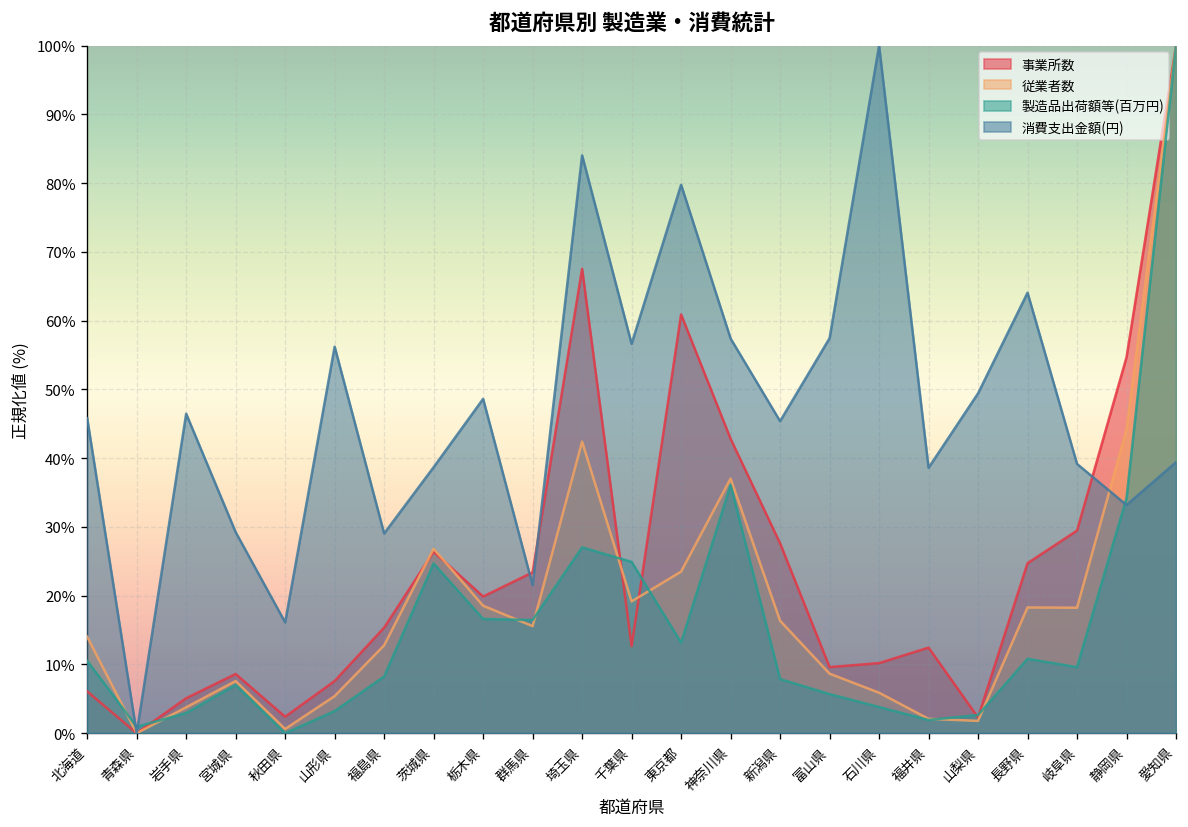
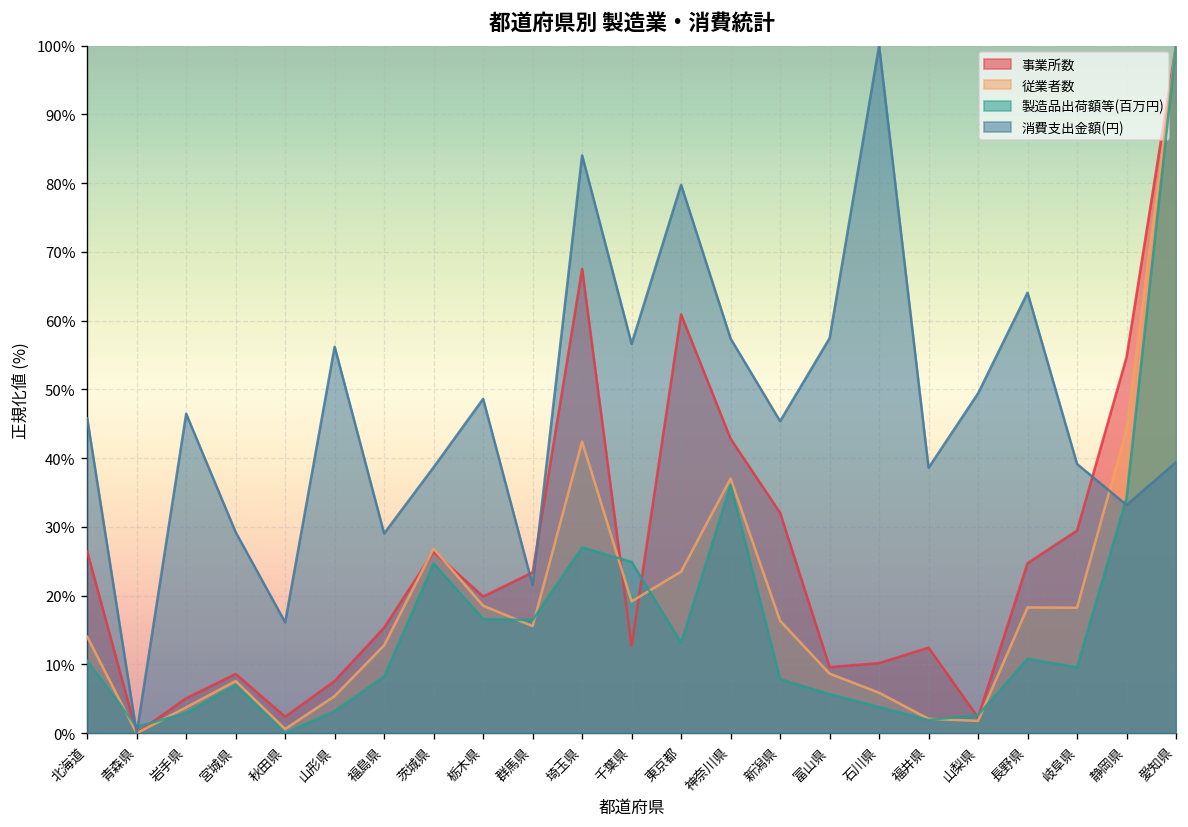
事業所数, 北海道: 6% -> 26%
事業所数, 新潟県: 28% -> 32%
